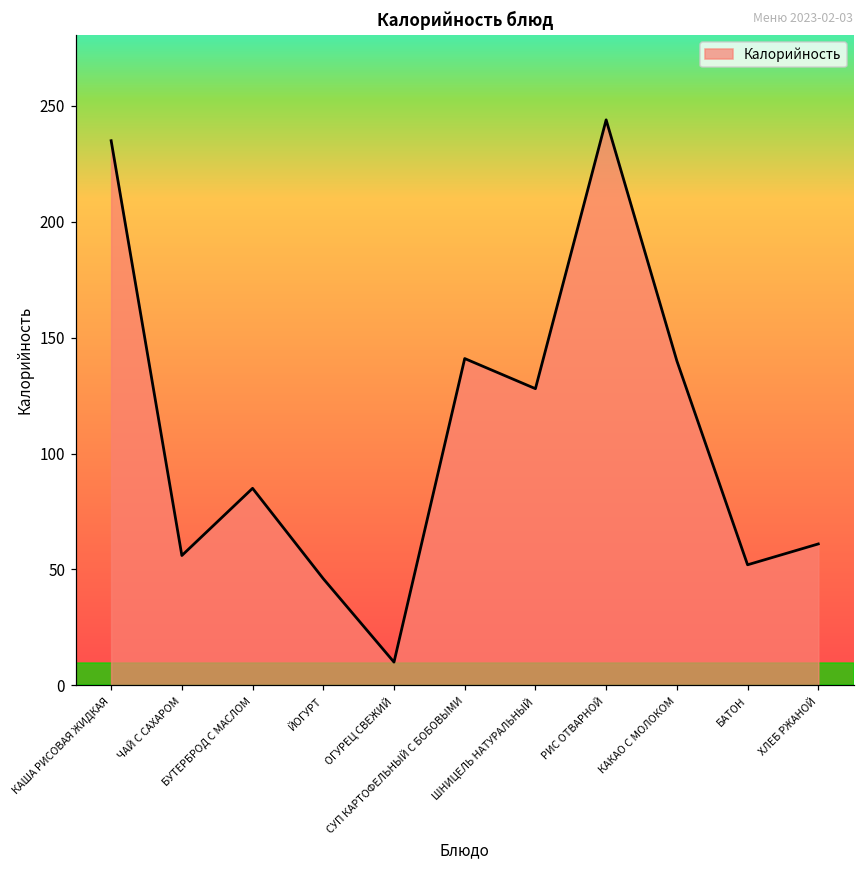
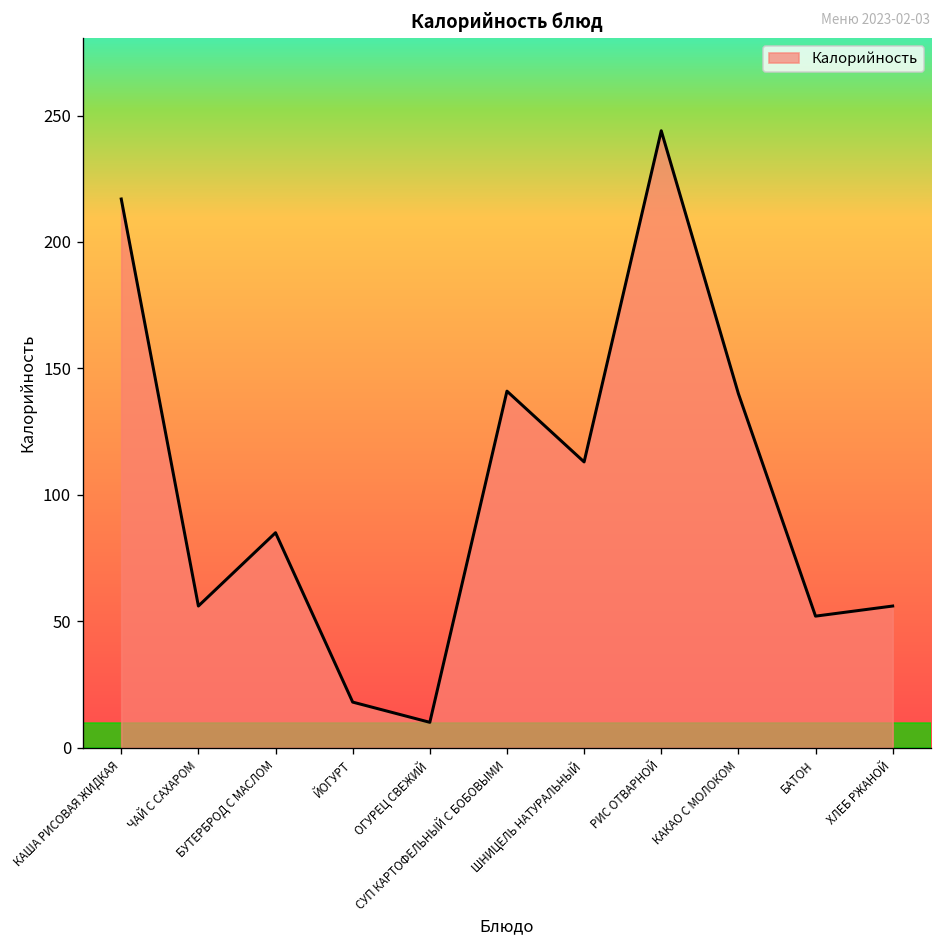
КАША РИСОВАЯ ЖИДКАЯ: 235 -> 217
ЙОГУРТ: 46 -> 18
ШНИЦЕЛЬ НАТУРАЛЬНЫЙ: 128 -> 113
ХЛЕБ РЖАНОЙ: 61 -> 56
